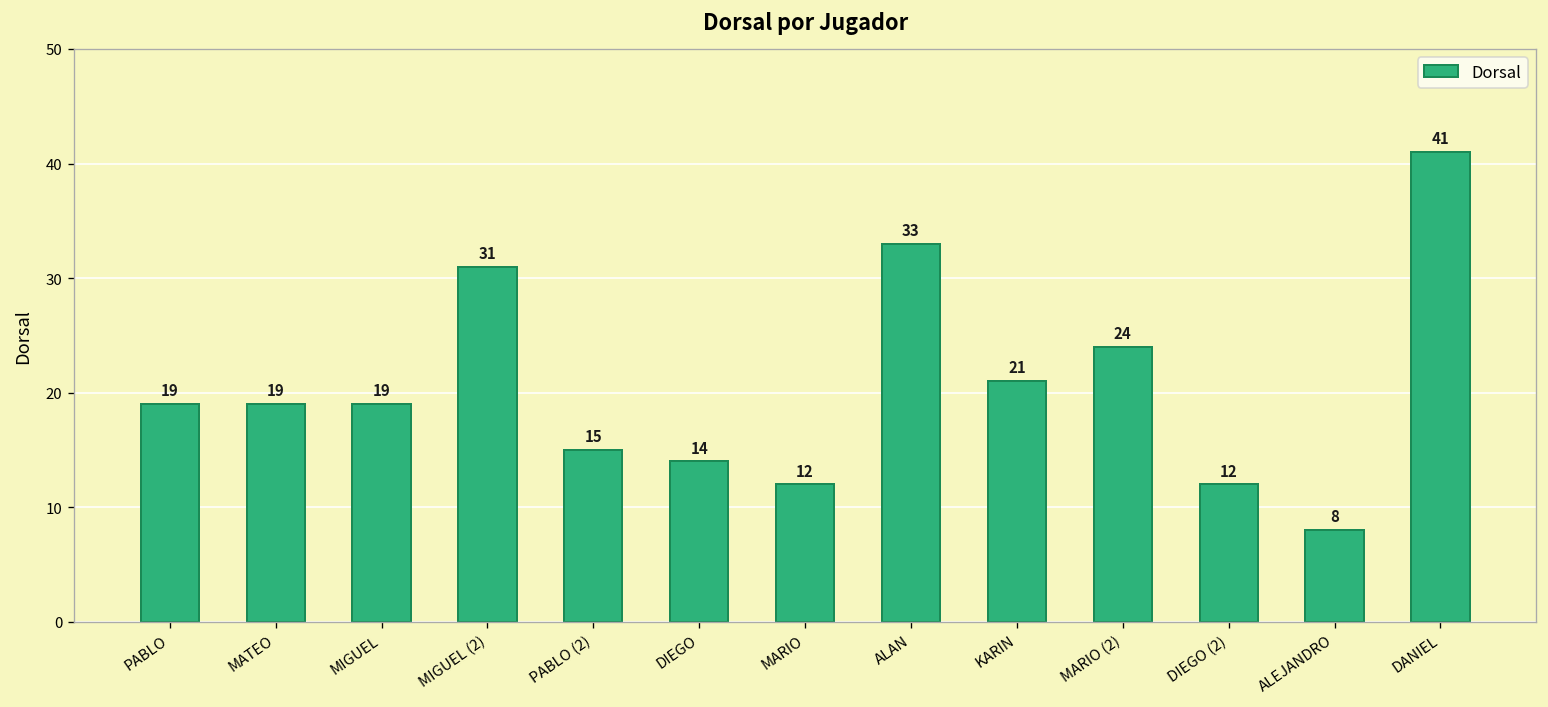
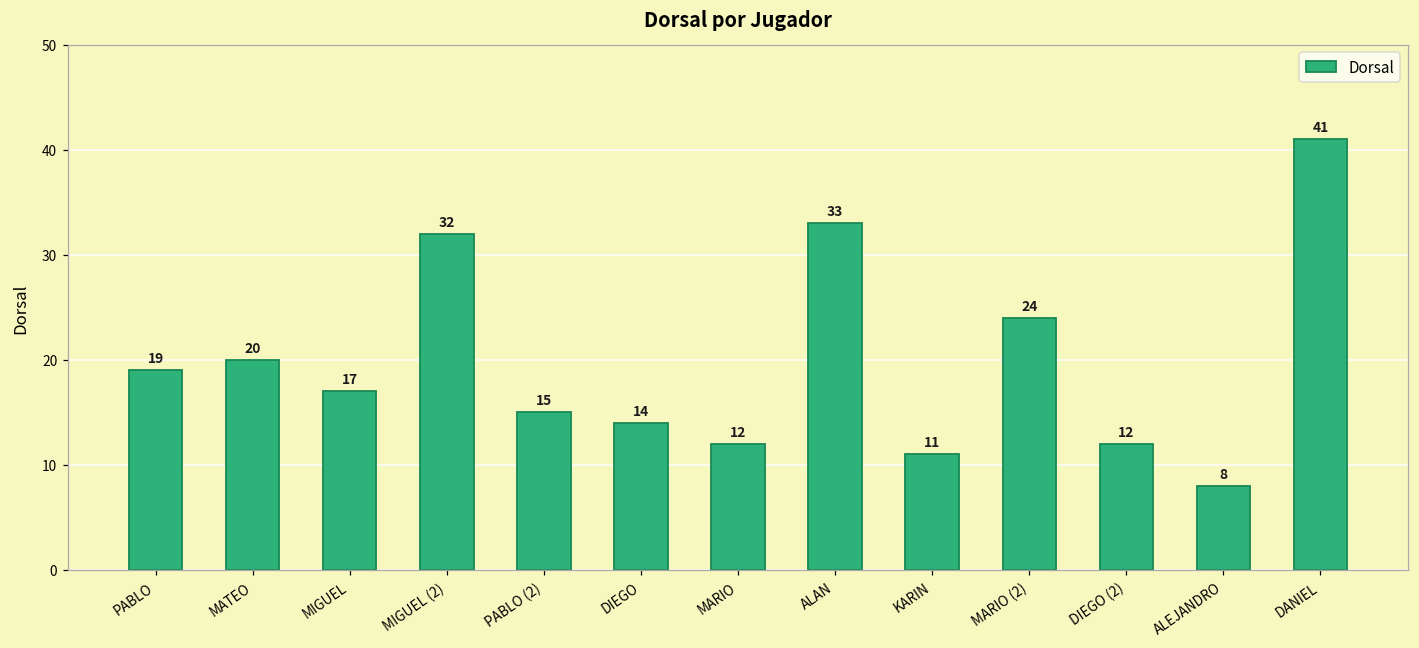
MATEO: 19 -> 20
MIGUEL: 19 -> 17
MIGUEL (2): 31 -> 32
KARIN: 21 -> 11
